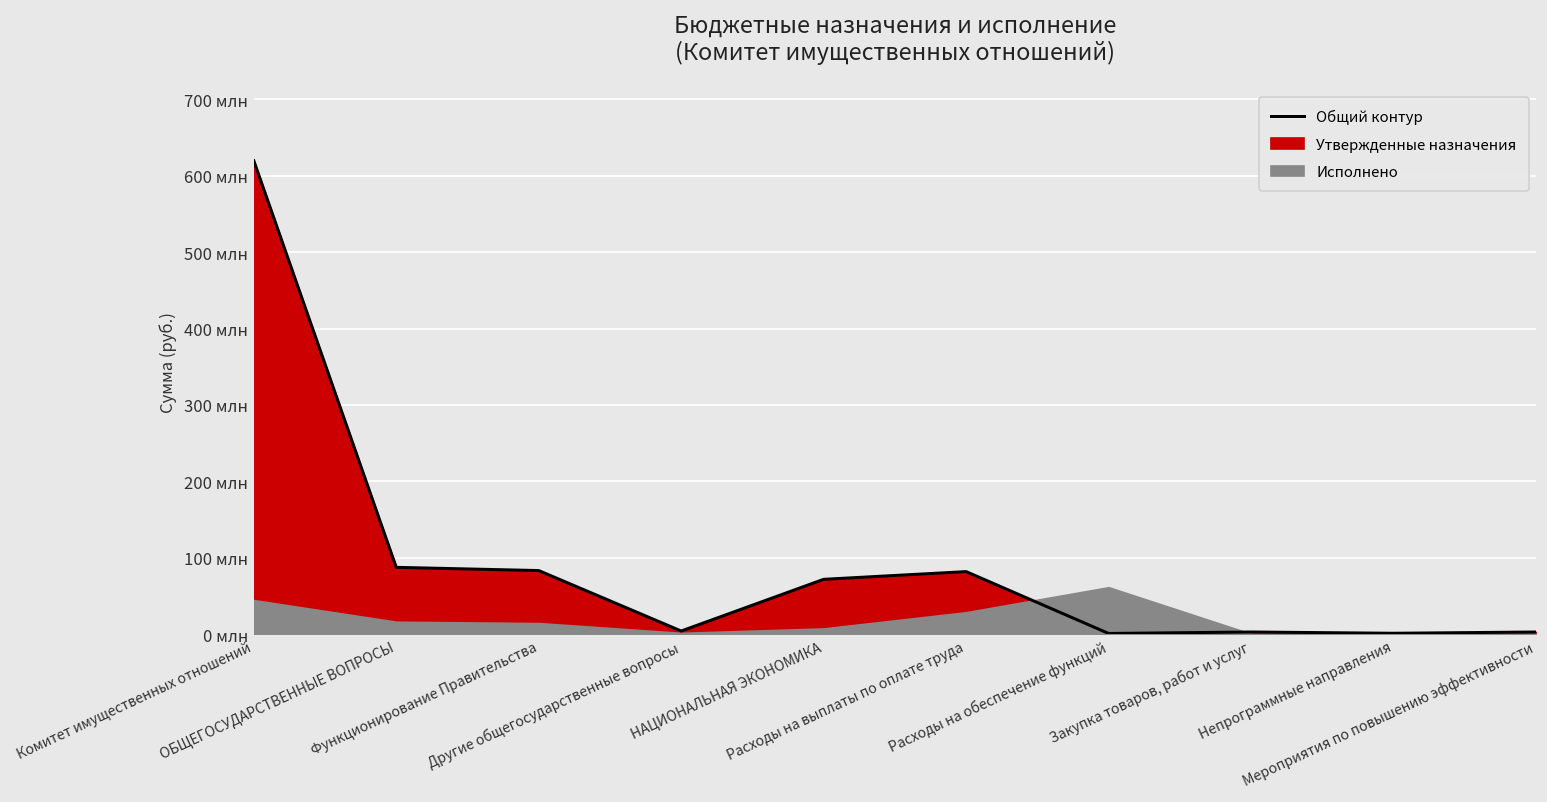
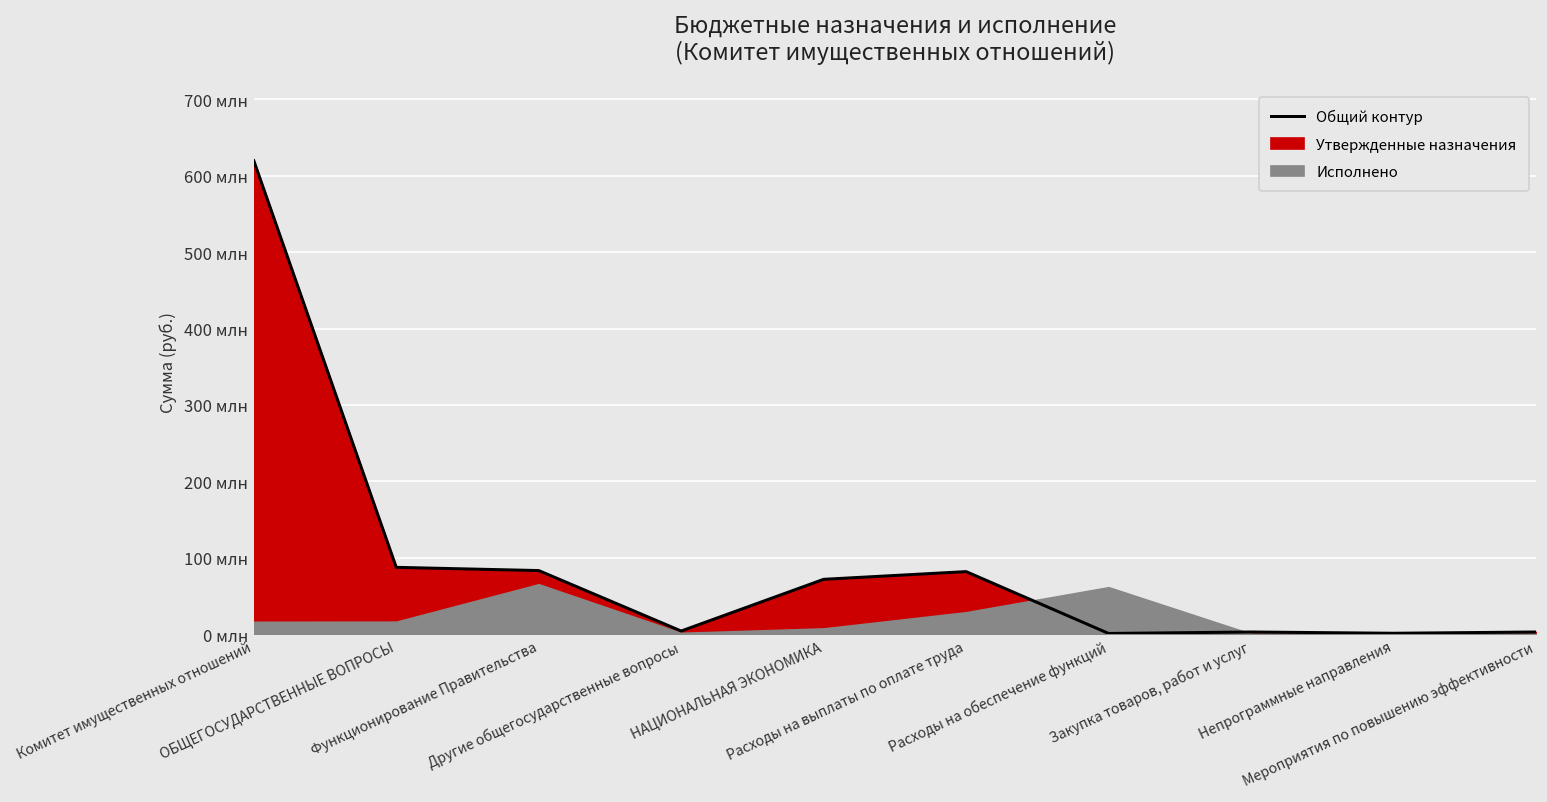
Исполнено, Комитет имущественных отношений: 40 млн -> 20 млн
Исполнено, Функционирование Правительства: 10 млн -> 70 млн
